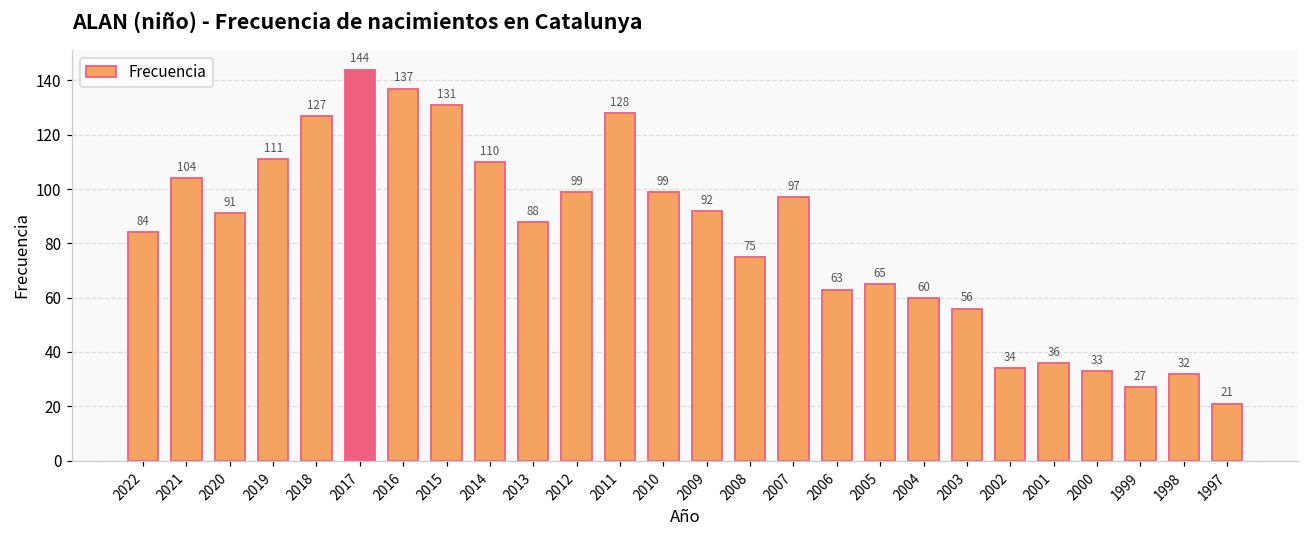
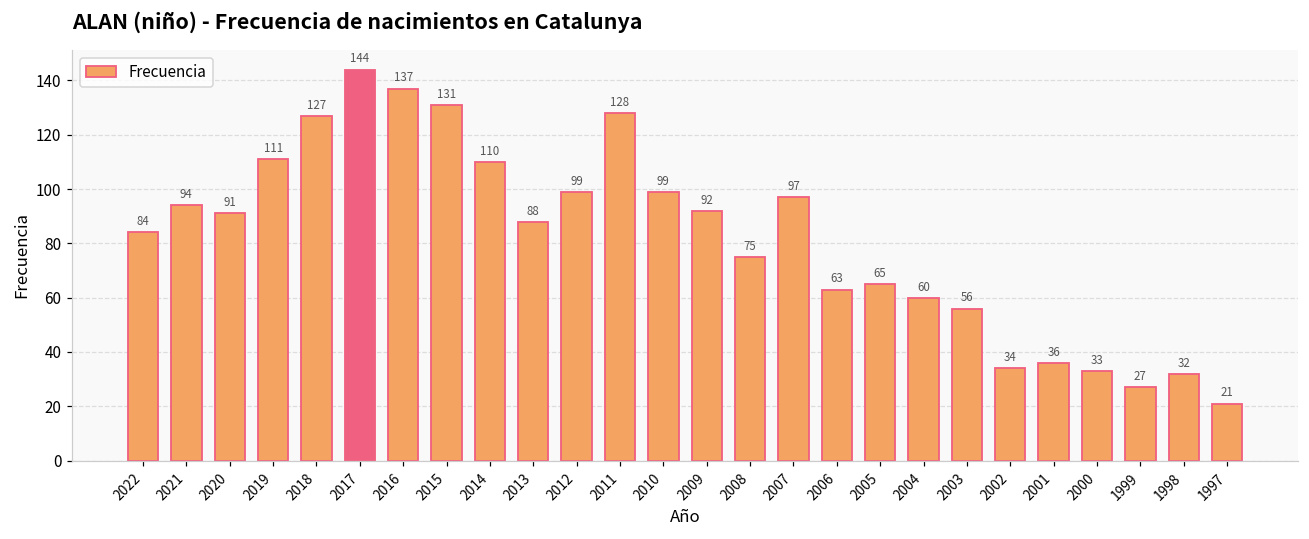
2021: 104 -> 94
